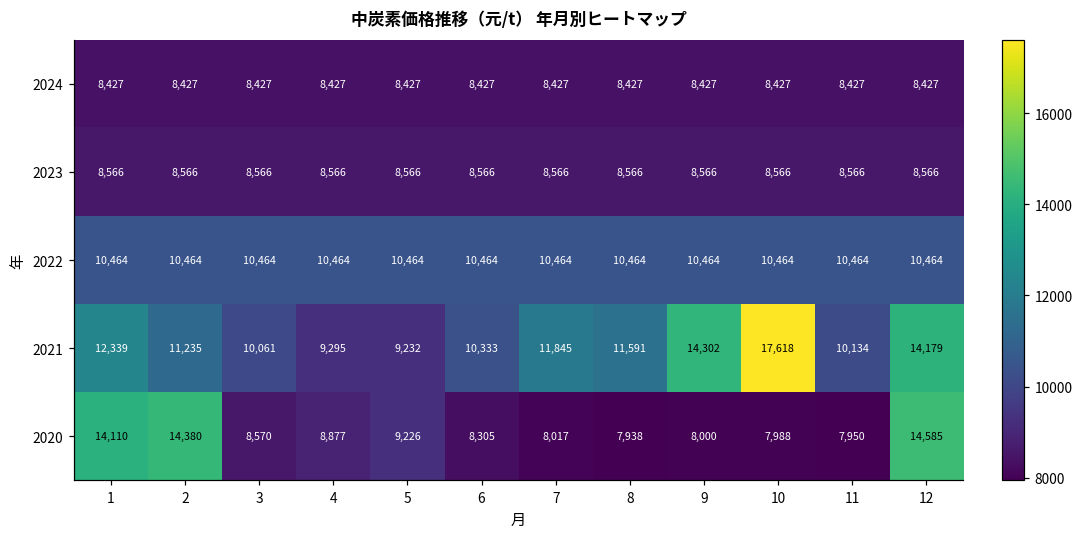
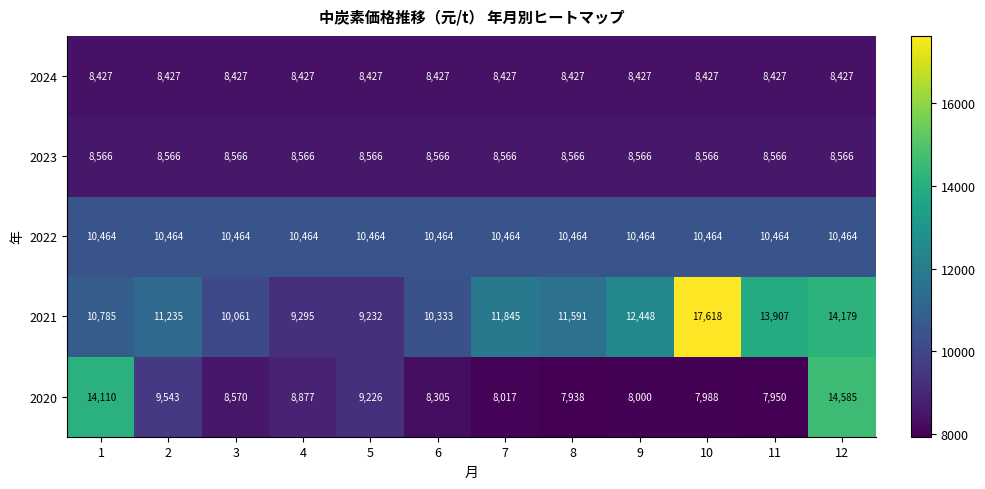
2021, 1: 12,339 -> 10,785
2021, 9: 14,302 -> 12,448
2021, 11: 10,134 -> 13,907
2020, 2: 14,380 -> 9,543
